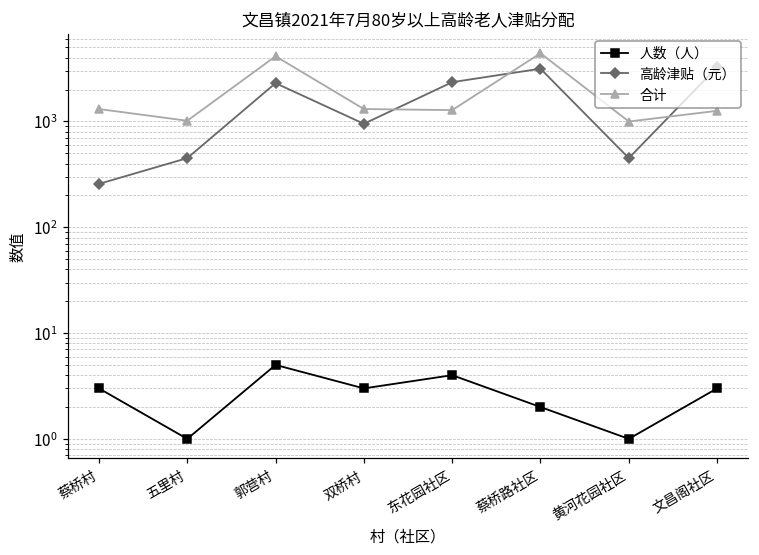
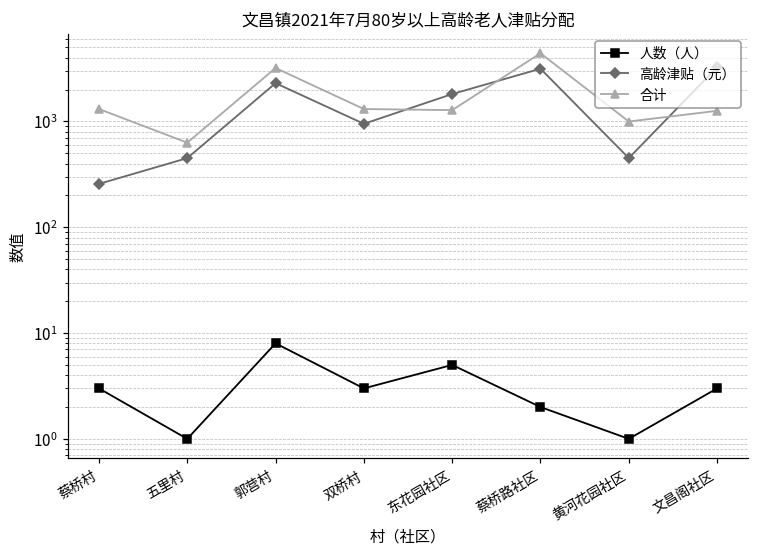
合计, 五里村: 1000 -> 600
人数（人）, 郭营村: 5 -> 8
合计, 郭营村: 4100 -> 3200
人数（人）, 东花园社区: 4 -> 5
高龄津贴（元）, 东花园社区: 2400 -> 1800
